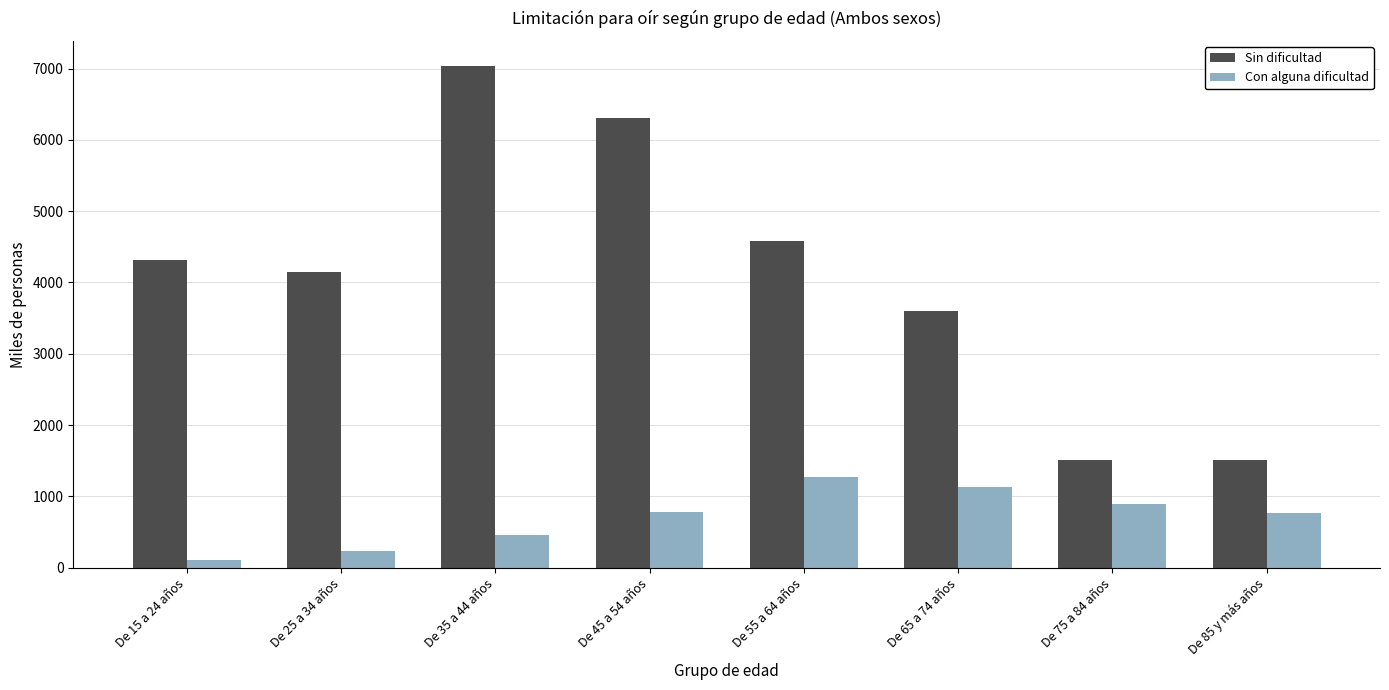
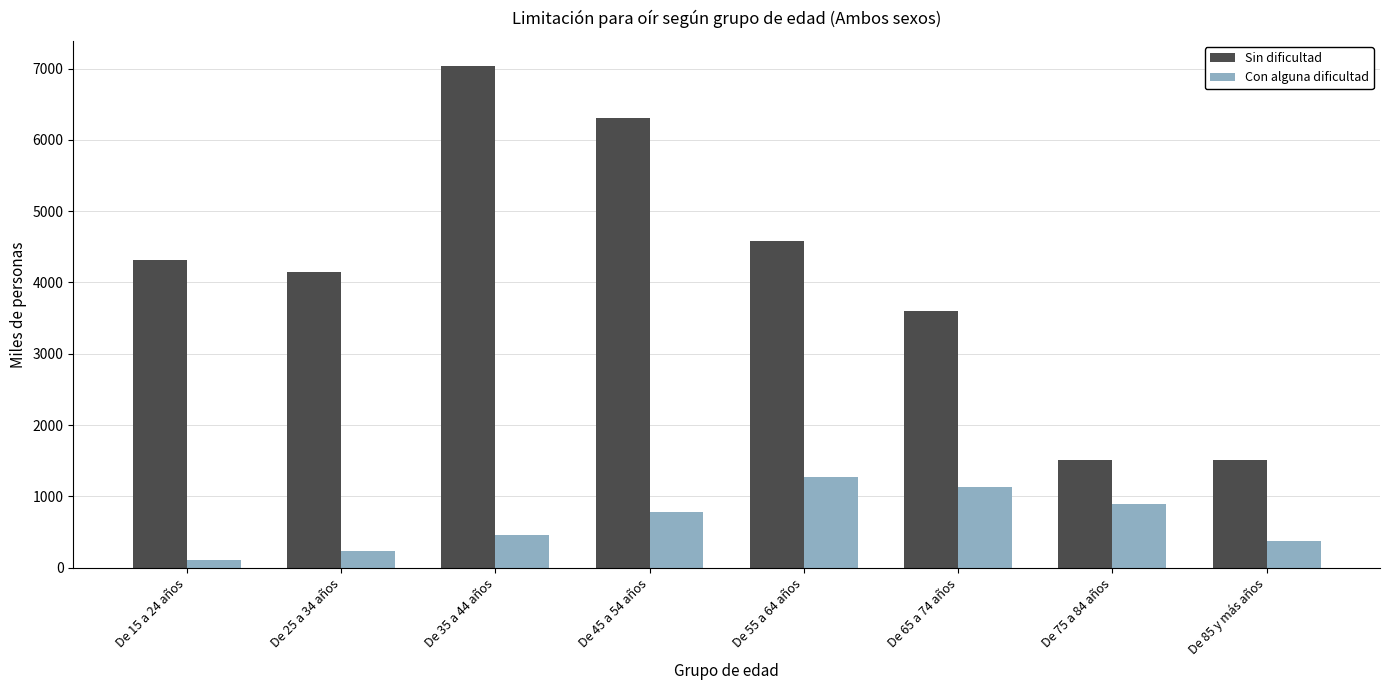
Con alguna dificultad, De 85 y más años: 800 -> 400
